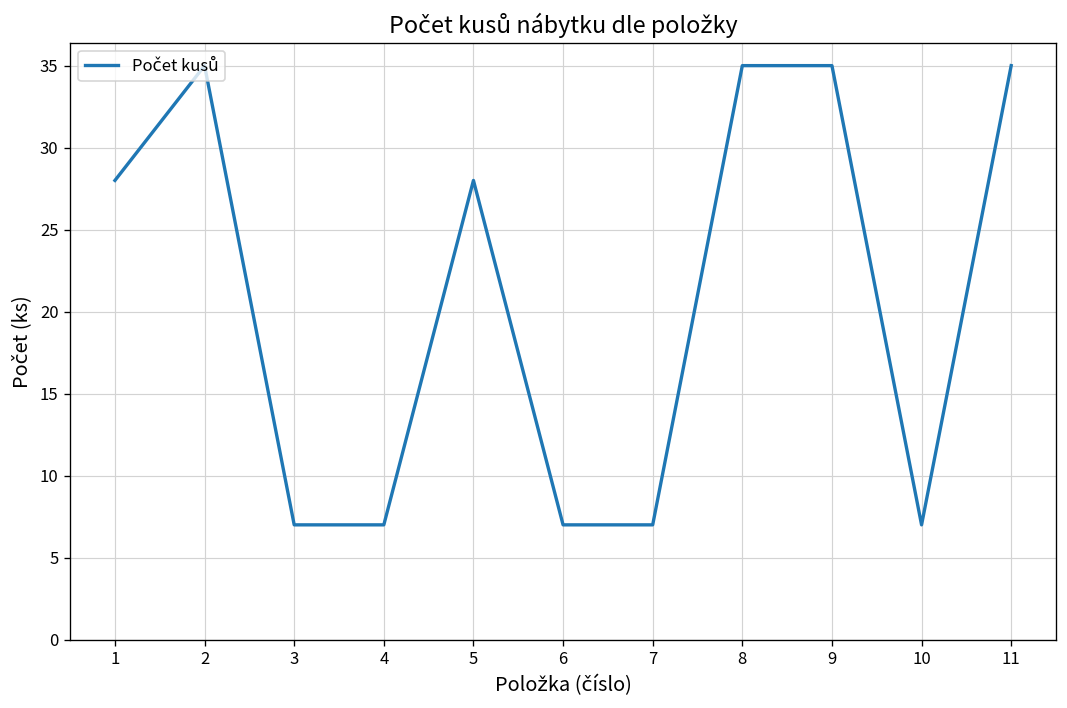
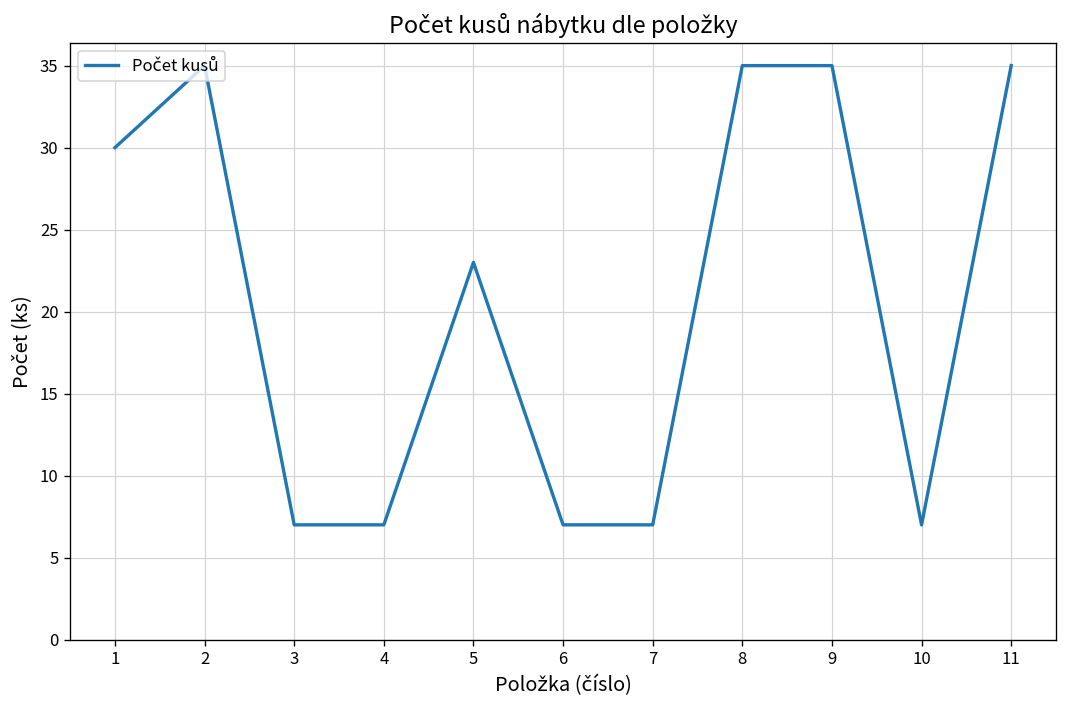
1: 28 -> 30
5: 28 -> 23
